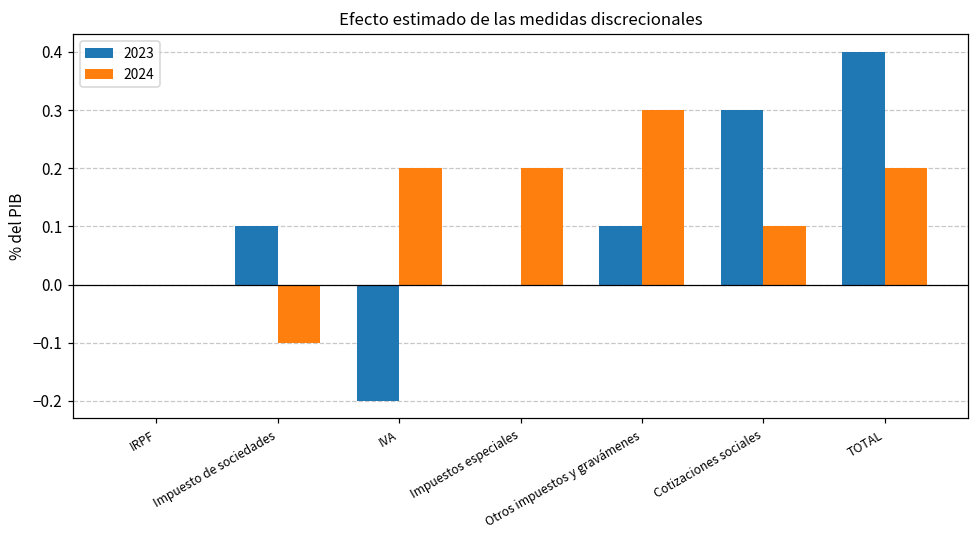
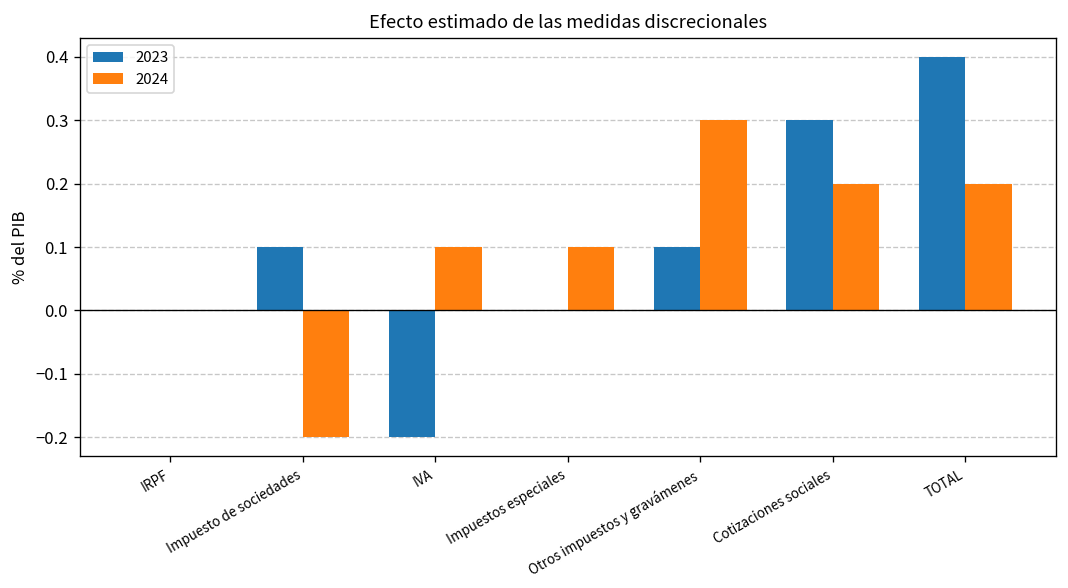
2024, Impuesto de sociedades: -0.1 -> -0.2
2024, IVA: 0.2 -> 0.1
2024, Impuestos especiales: 0.2 -> 0.1
2024, Cotizaciones sociales: 0.1 -> 0.2
